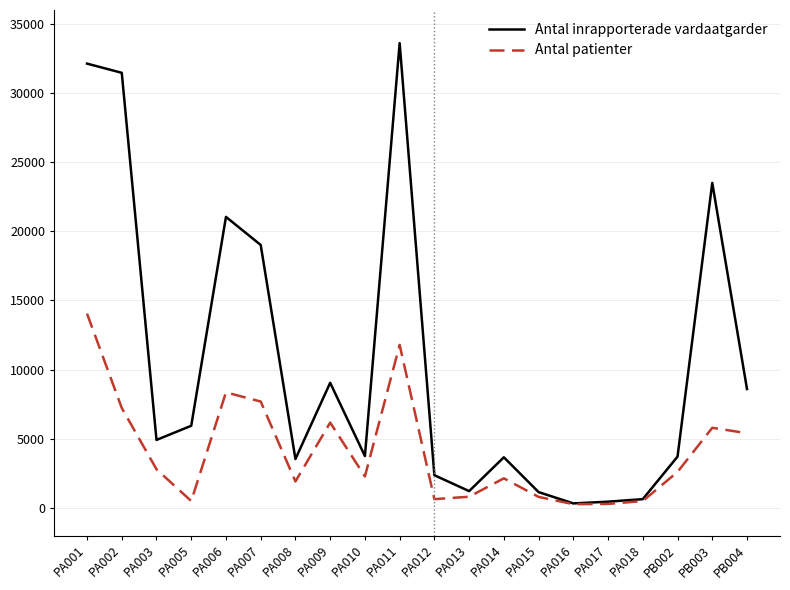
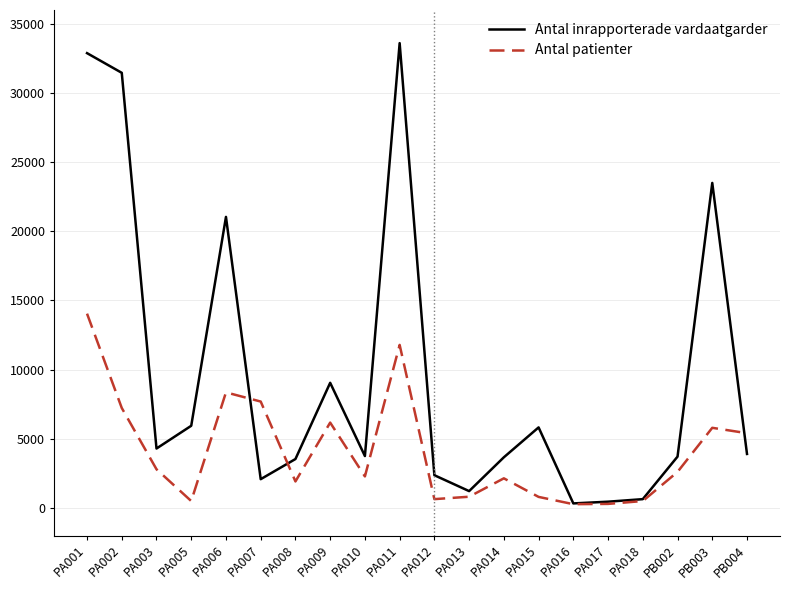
Antal inrapporterade vardaatgarder, PA001: 32100 -> 32900
Antal inrapporterade vardaatgarder, PA003: 4900 -> 4300
Antal inrapporterade vardaatgarder, PA007: 19000 -> 2100
Antal inrapporterade vardaatgarder, PA015: 1100 -> 5800
Antal inrapporterade vardaatgarder, PB004: 8600 -> 3900
